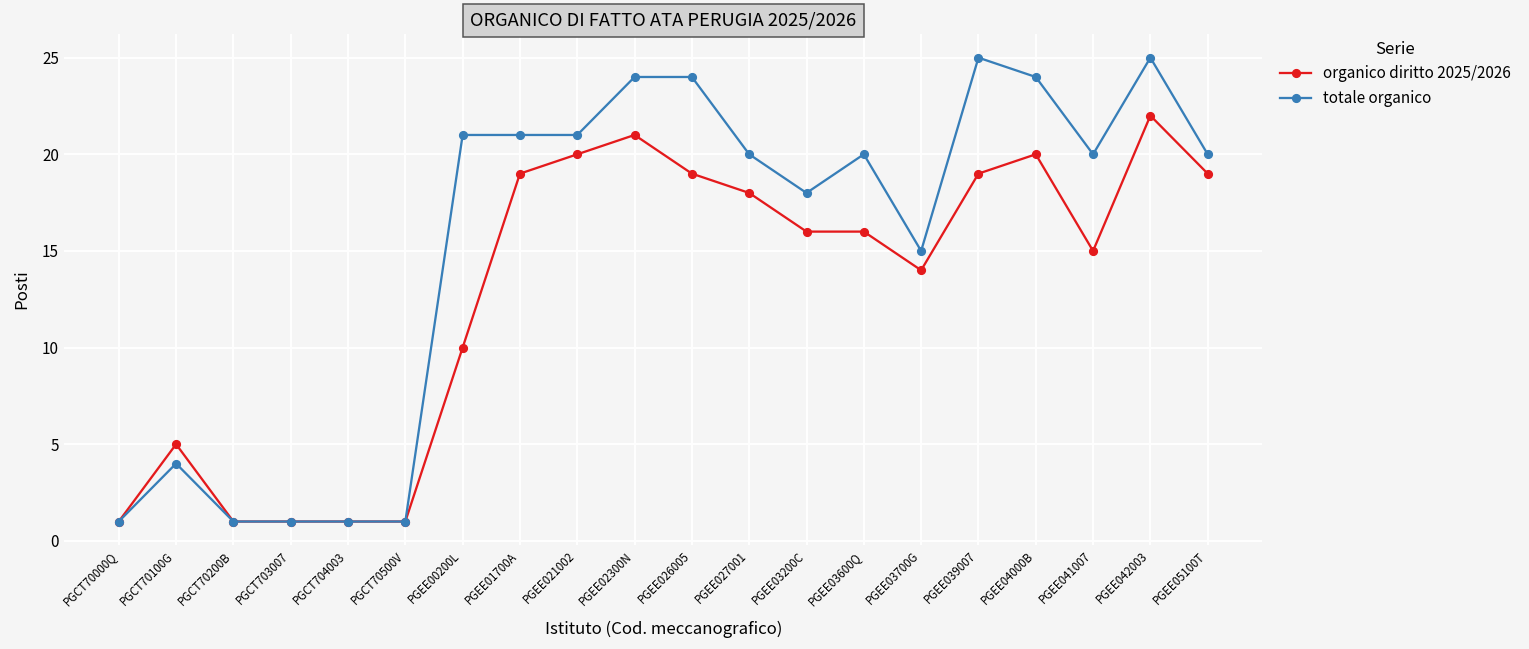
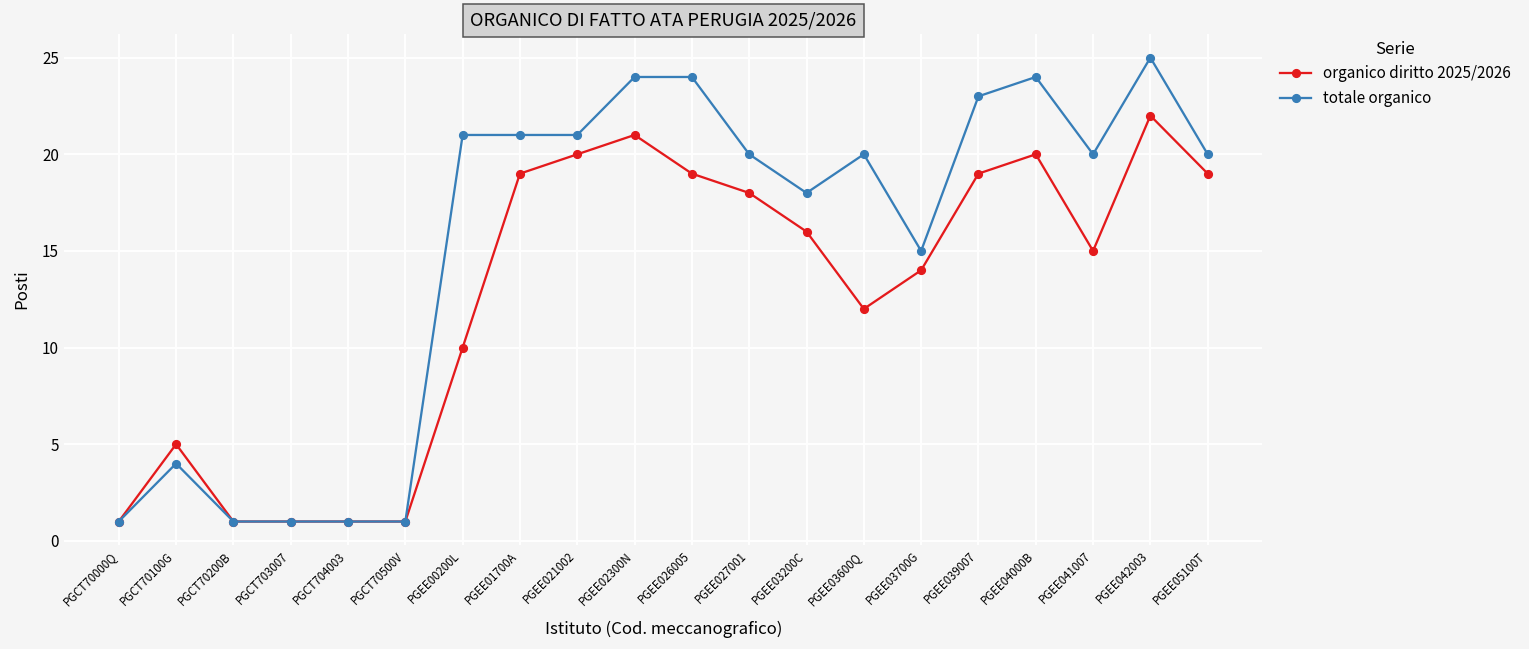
organico diritto 2025/2026, PGEE03600Q: 16 -> 12
totale organico, PGEE039007: 25 -> 23
